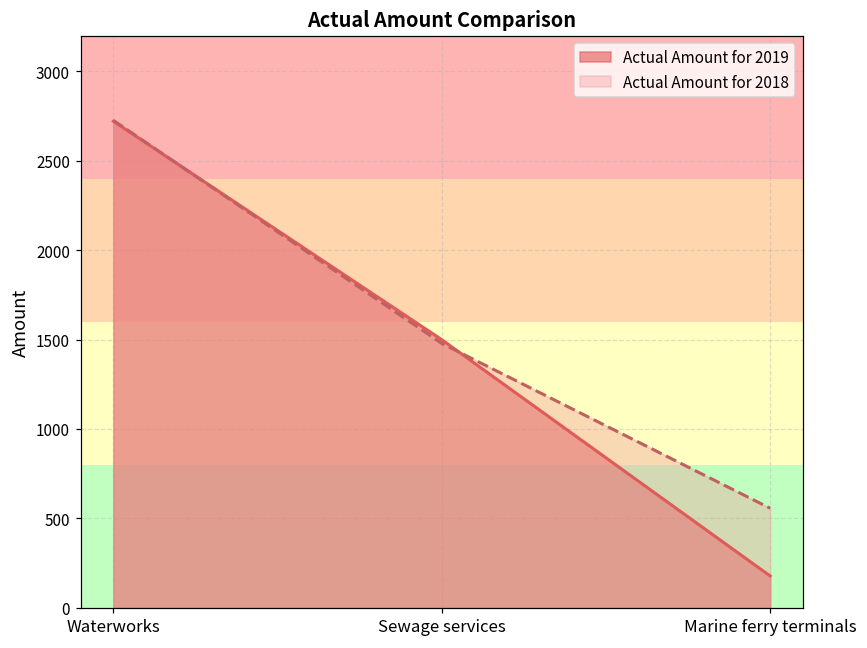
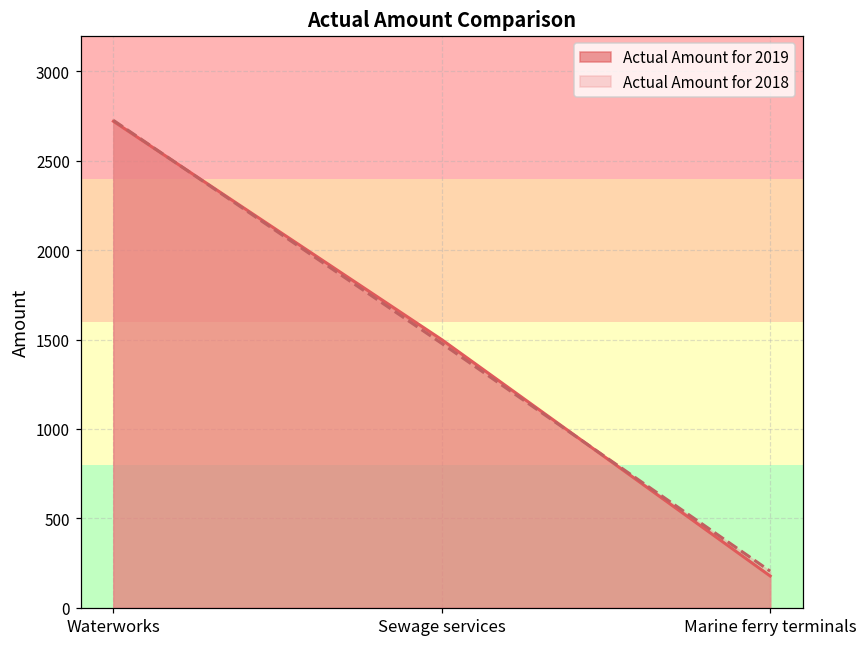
Actual Amount for 2018, Marine ferry terminals: 560 -> 200
